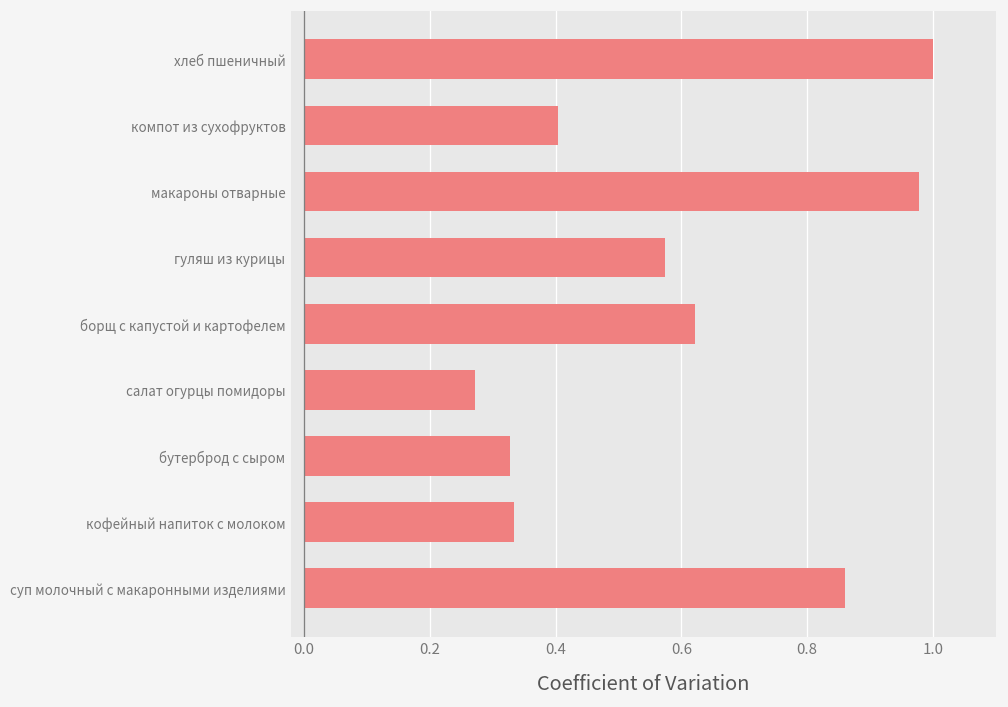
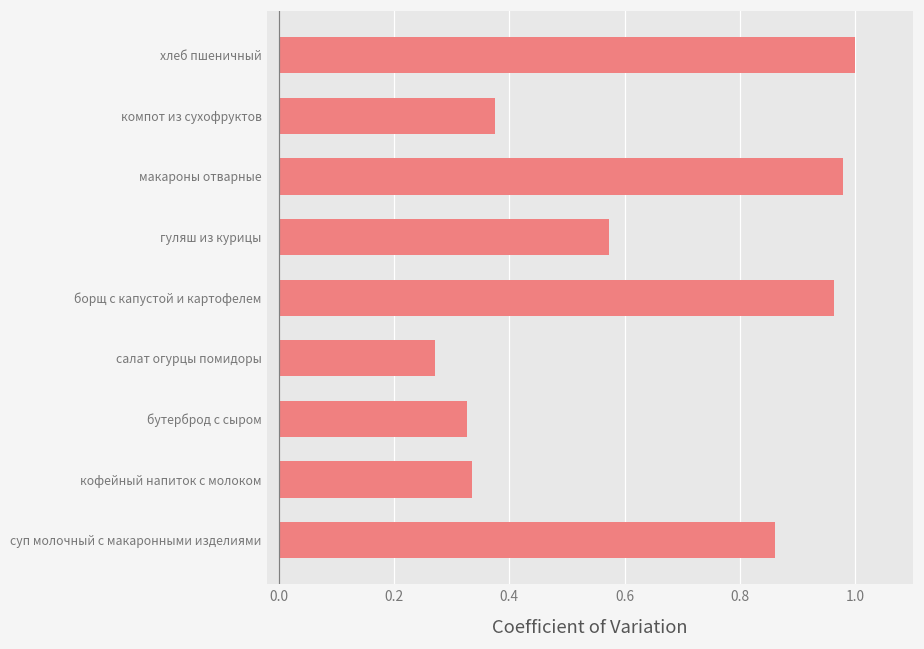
компот из сухофруктов: 0.40 -> 0.38
борщ с капустой и картофелем: 0.62 -> 0.96
